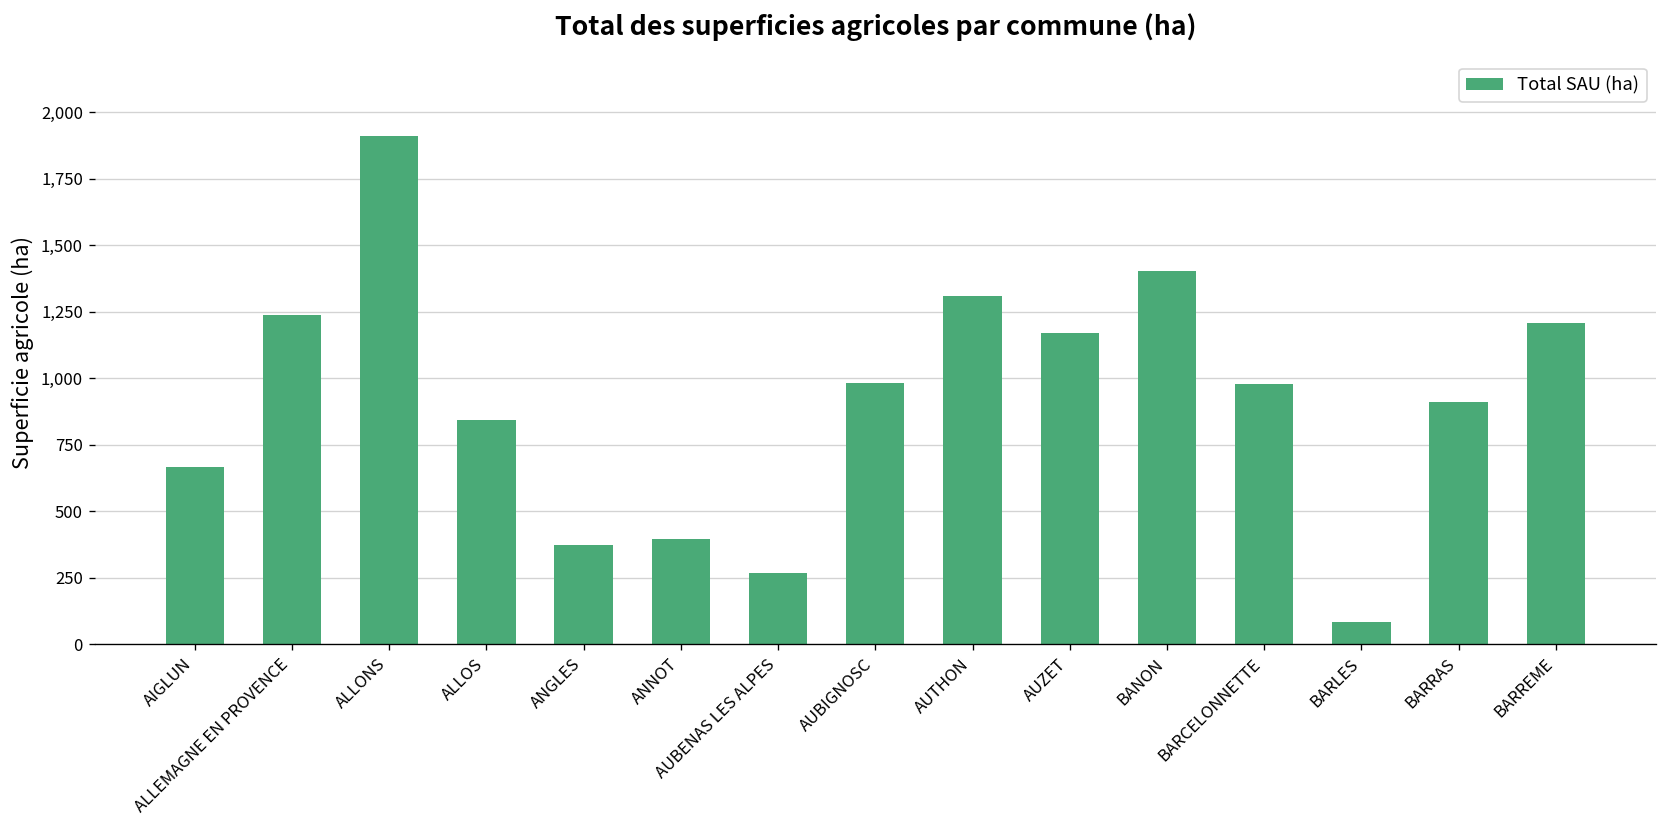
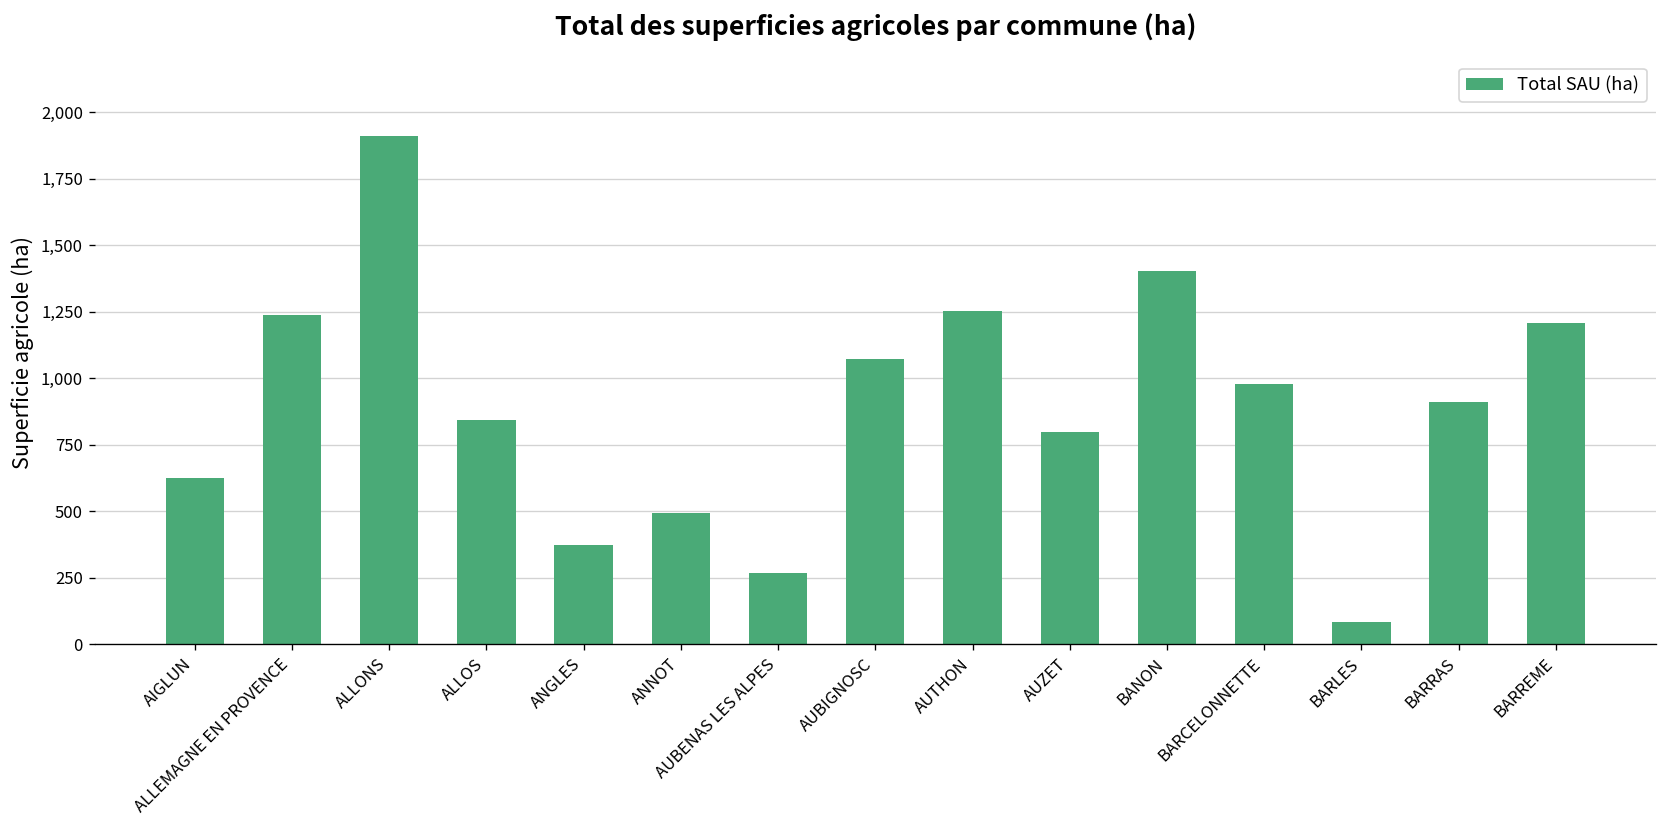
AIGLUN: 660 -> 620
ANNOT: 390 -> 490
AUBIGNOSC: 980 -> 1,070
AUTHON: 1,310 -> 1,250
AUZET: 1,170 -> 800
